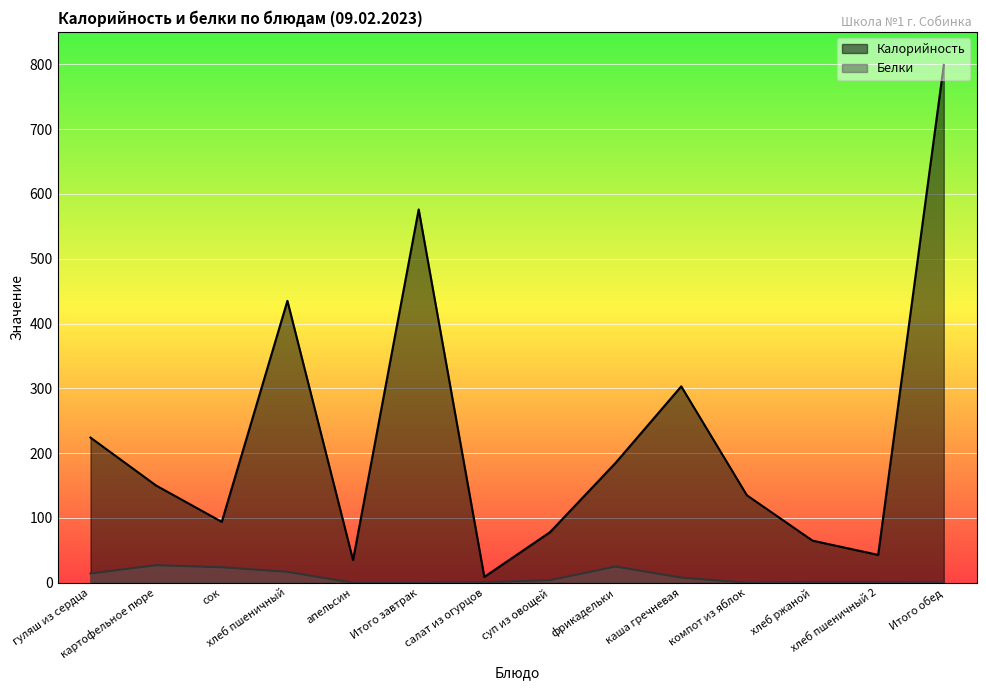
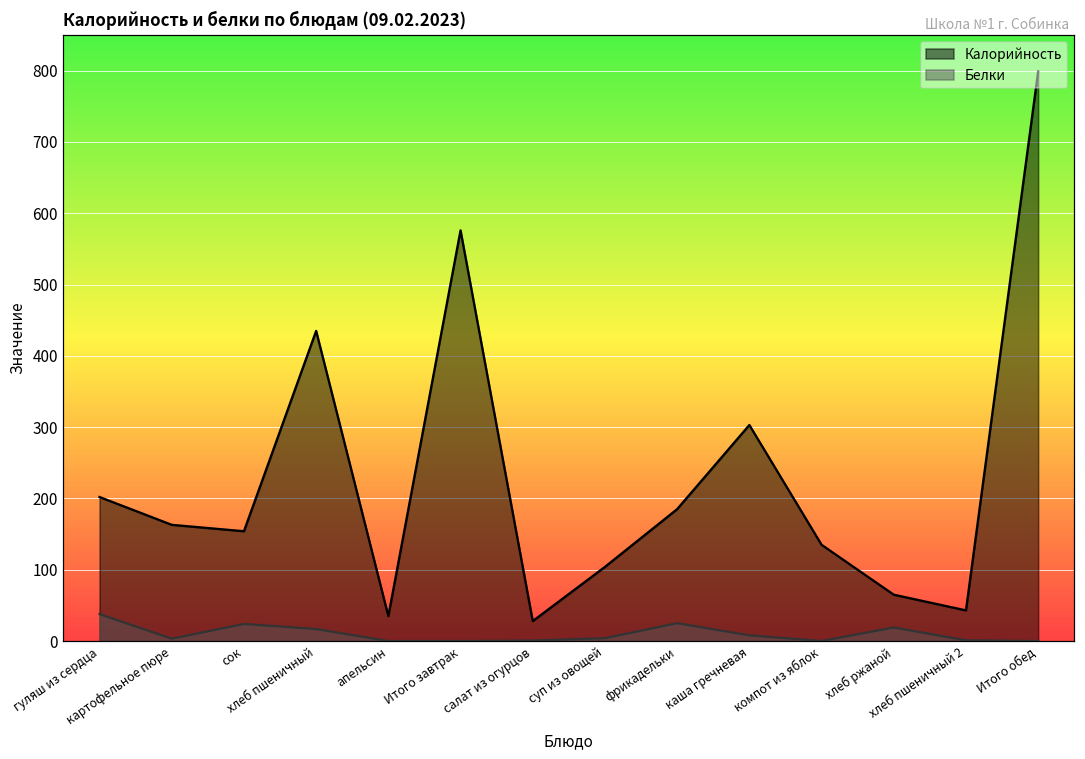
Калорийность, гуляш из сердца: 220 -> 200
Белки, гуляш из сердца: 10 -> 40
Калорийность, картофельное пюре: 150 -> 160
Белки, картофельное пюре: 30 -> 0
Калорийность, сок: 90 -> 150
Калорийность, салат из огурцов: 10 -> 30
Калорийность, суп из овощей: 80 -> 100
Белки, хлеб ржаной: 0 -> 20
